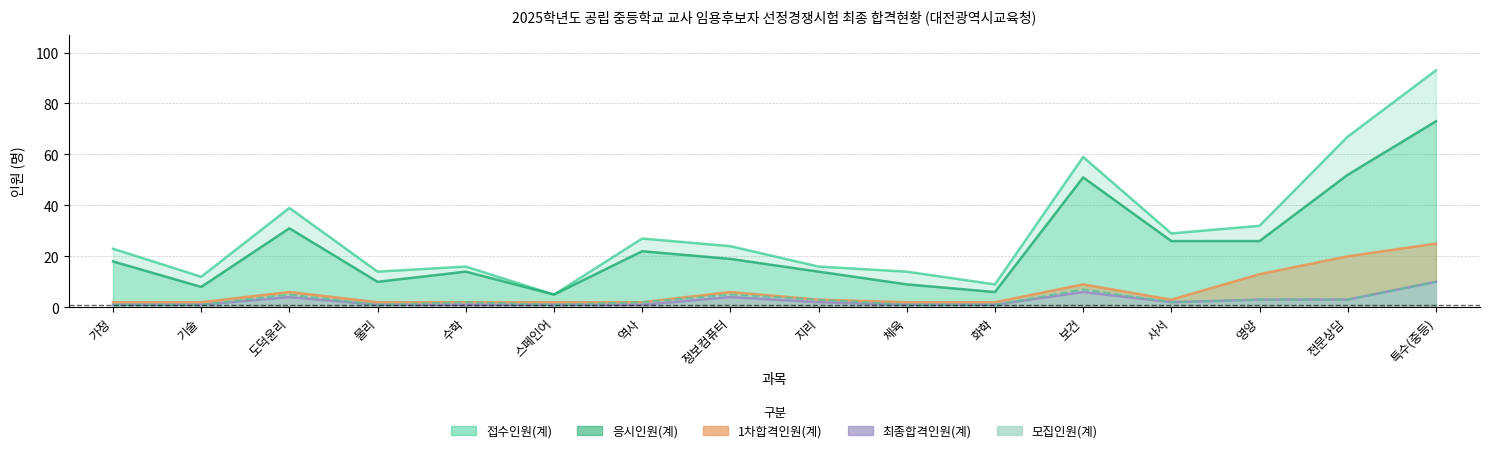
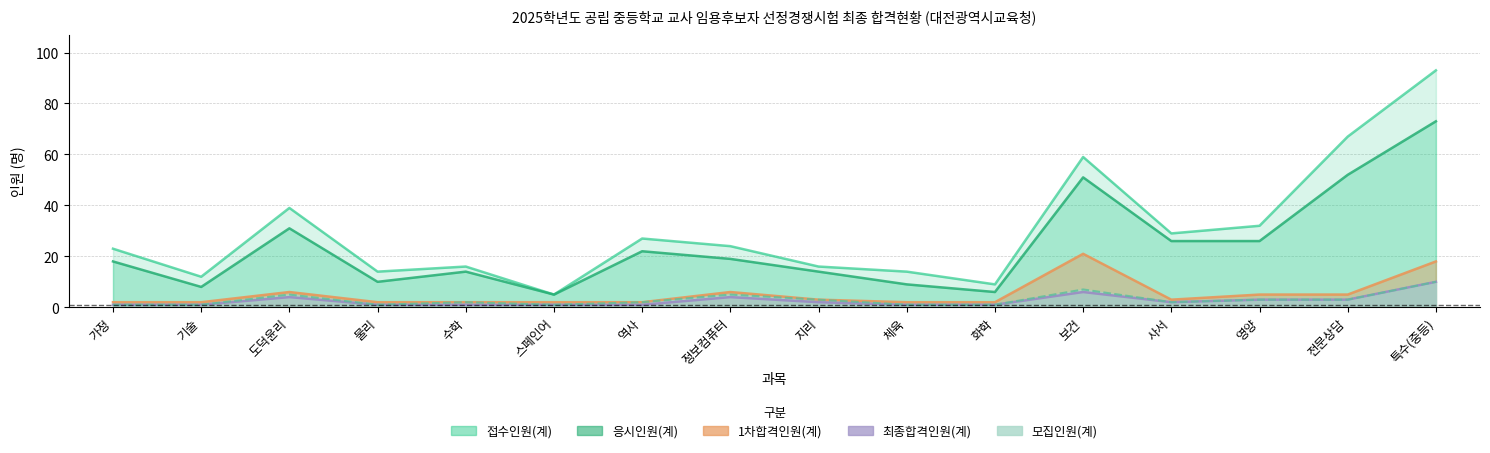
1차합격인원(계), 보건: 9 -> 21
1차합격인원(계), 영양: 13 -> 5
1차합격인원(계), 전문상담: 20 -> 5
1차합격인원(계), 특수(중등): 25 -> 18
